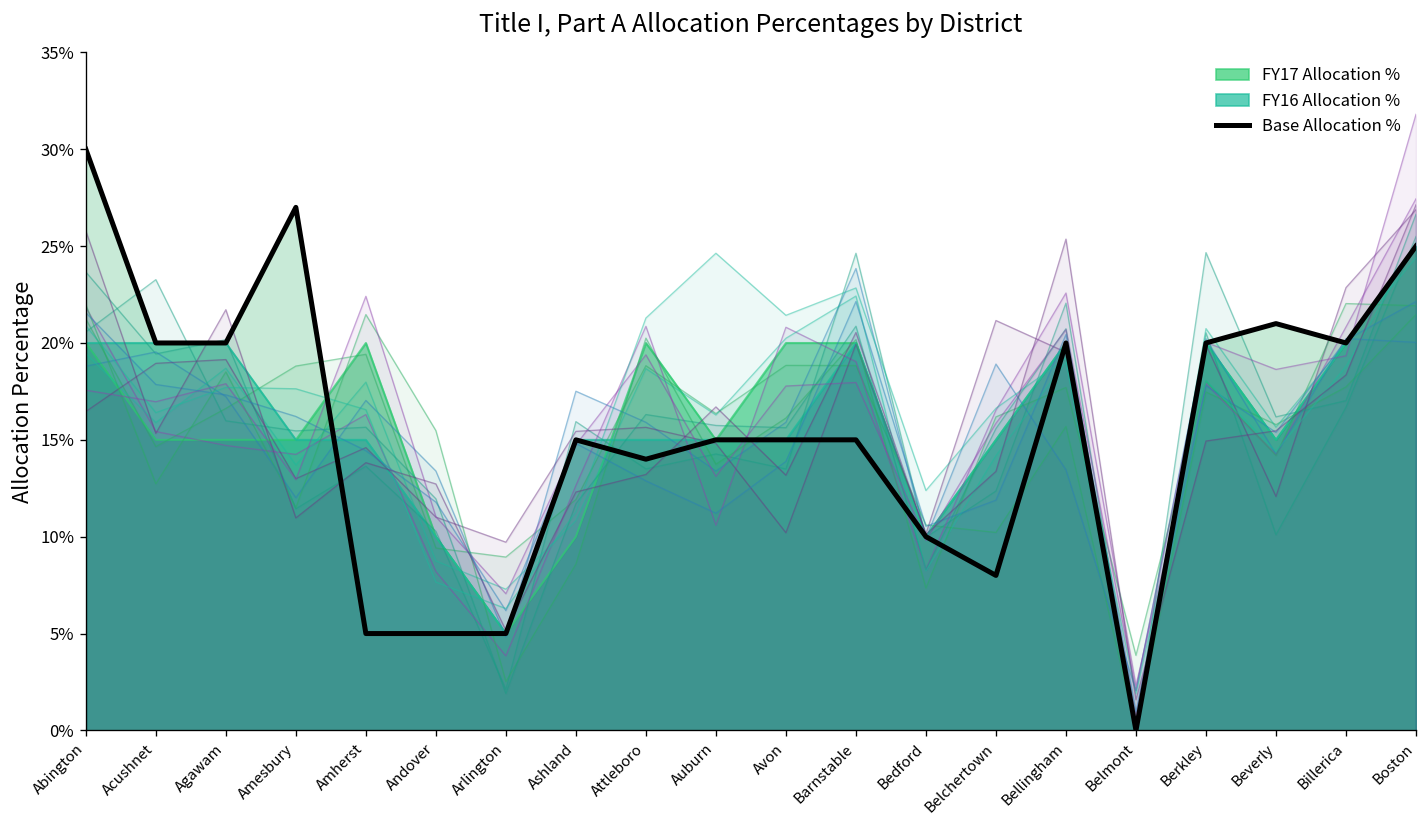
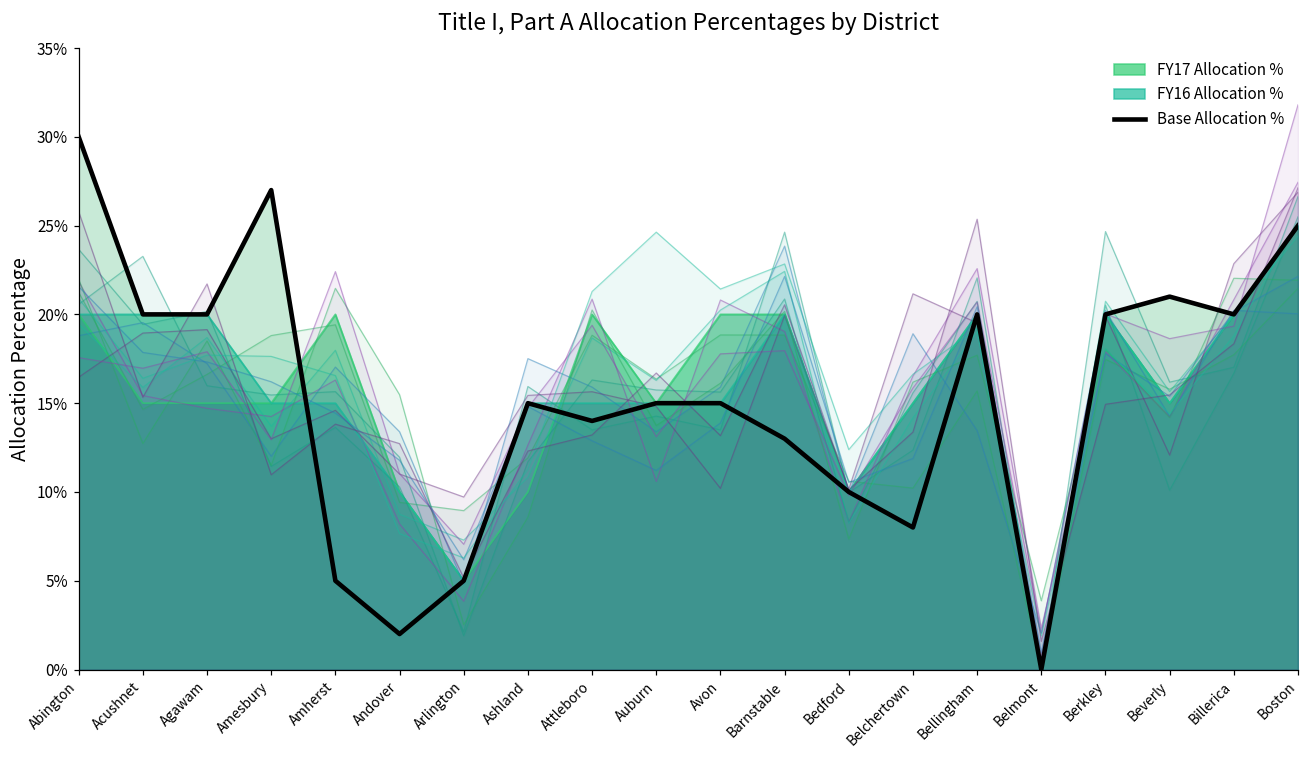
Base Allocation %, Andover: 5.0% -> 2.0%
Base Allocation %, Barnstable: 15.0% -> 13.0%
